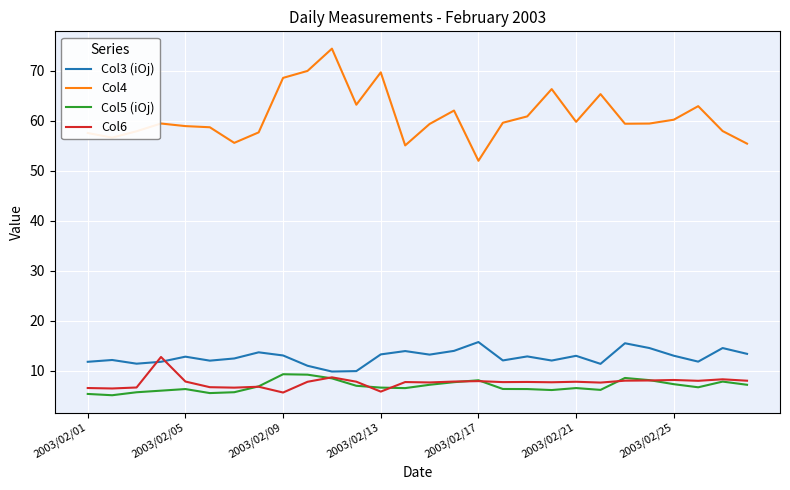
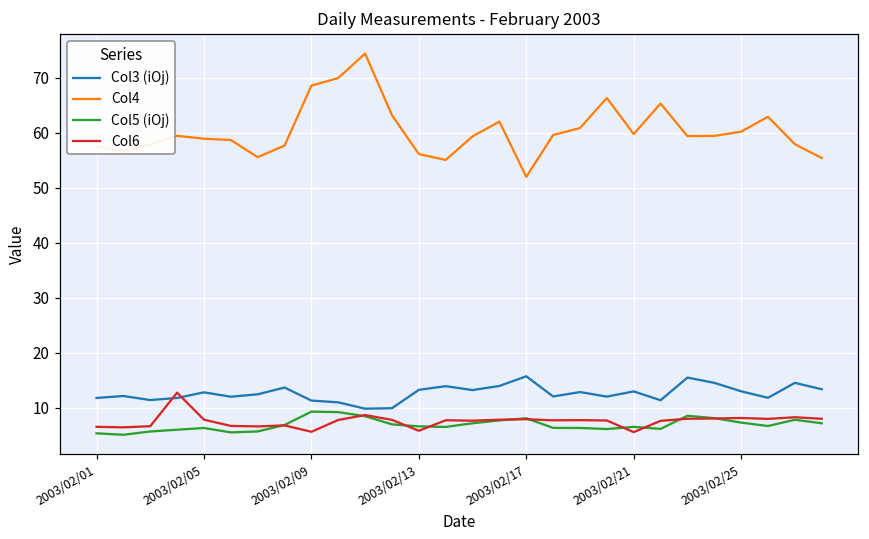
Col3 (iOj), 2003/02/09: 13 -> 11
Col4, 2003/02/13: 70 -> 56
Col6, 2003/02/21: 8 -> 6
